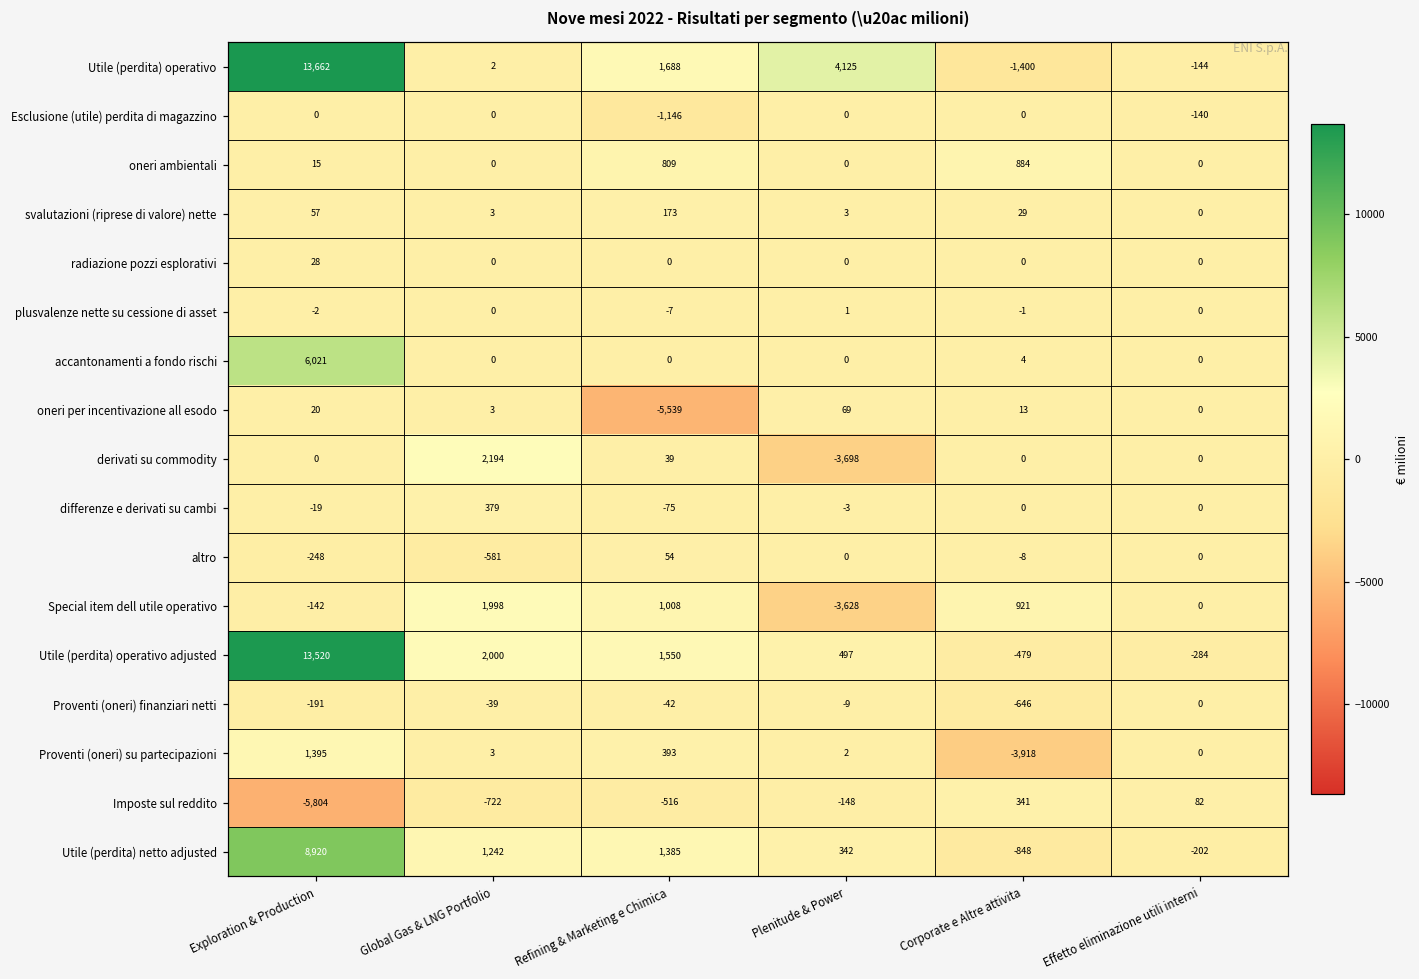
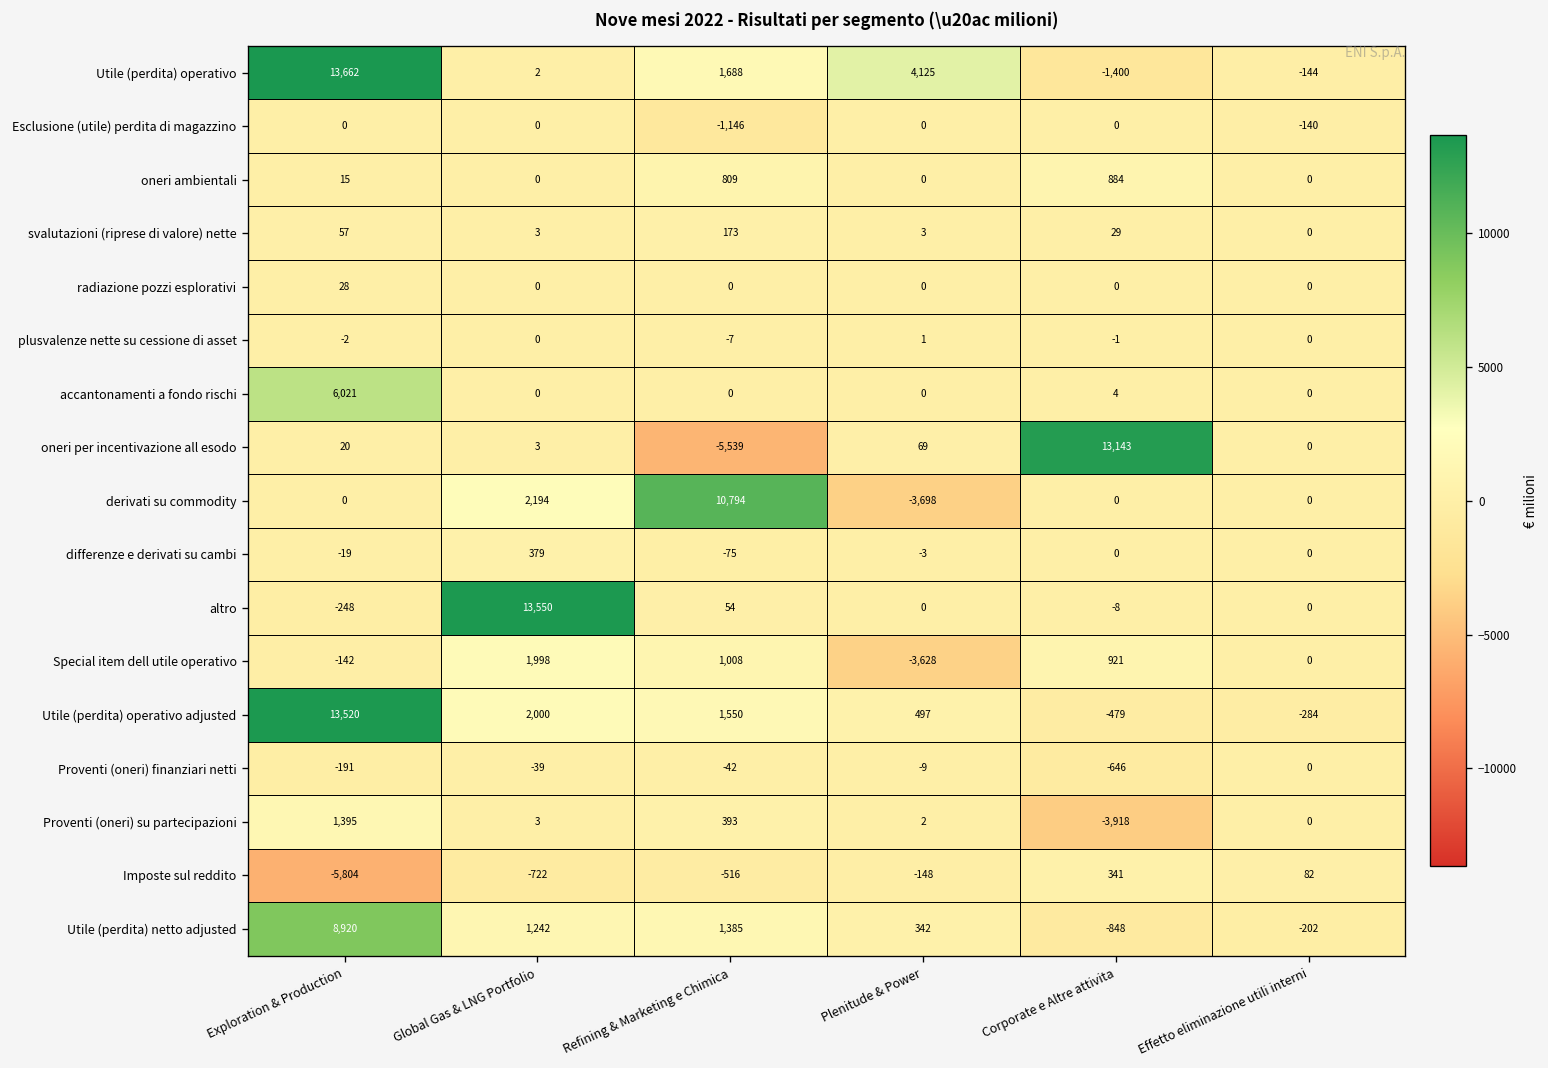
oneri per incentivazione all esodo, Corporate e Altre attivita: 13 -> 13,143
derivati su commodity, Refining & Marketing e Chimica: 39 -> 10,794
altro, Global Gas & LNG Portfolio: -581 -> 13,550
